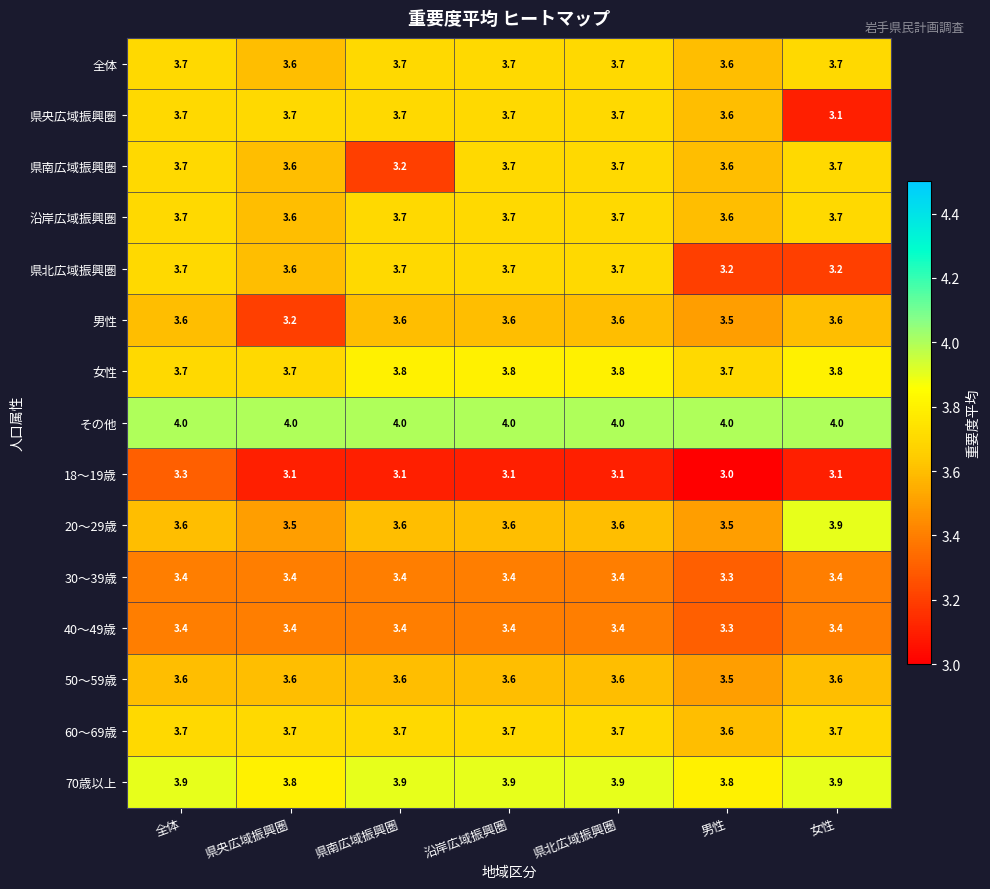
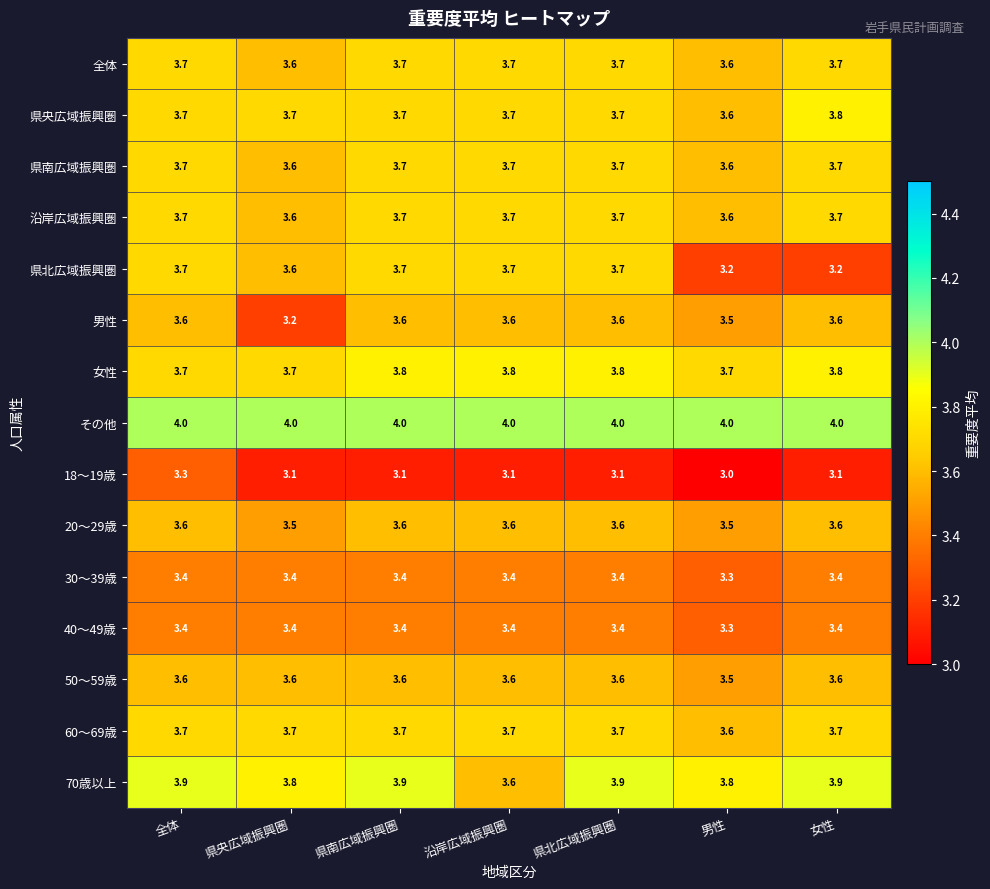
県央広域振興圏, 女性: 3.1 -> 3.8
県南広域振興圏, 県南広域振興圏: 3.2 -> 3.7
20～29歳, 女性: 3.9 -> 3.6
70歳以上, 沿岸広域振興圏: 3.9 -> 3.6
